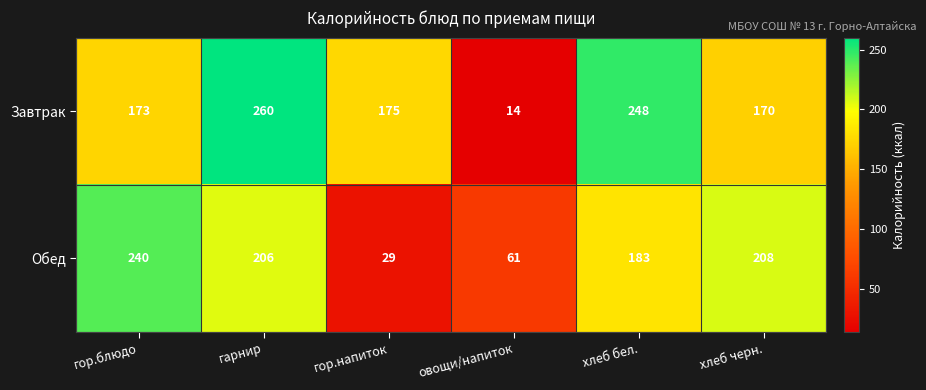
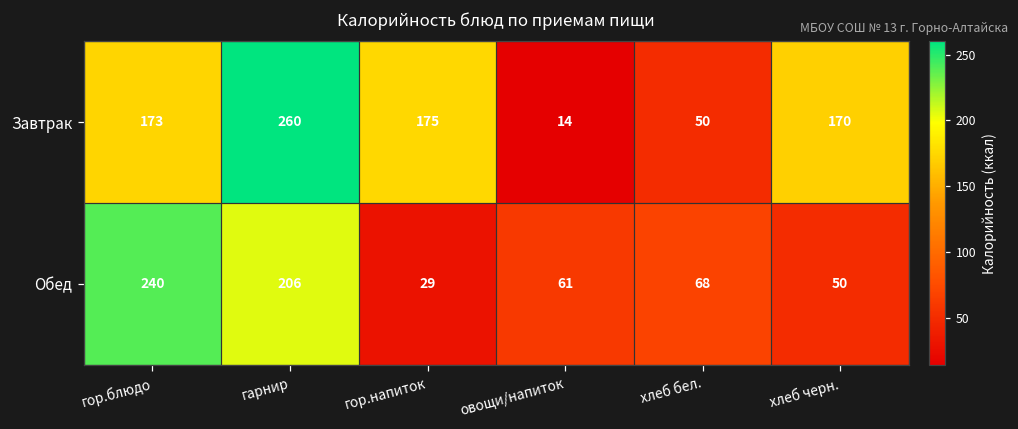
Завтрак, хлеб бел.: 248 -> 50
Обед, хлеб бел.: 183 -> 68
Обед, хлеб черн.: 208 -> 50
